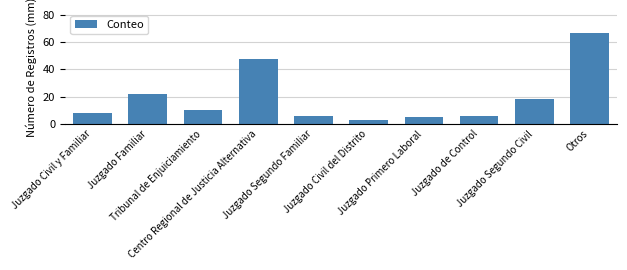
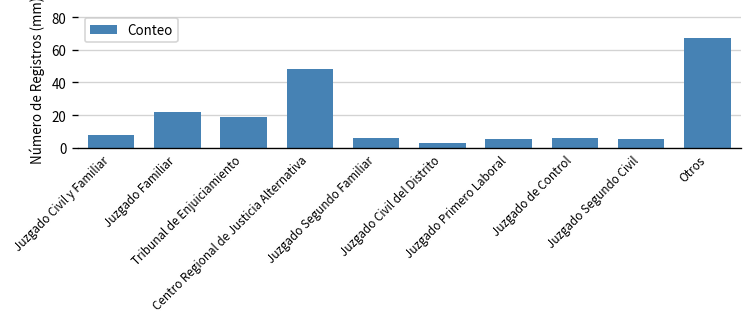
Tribunal de Enjuiciamiento: 10 -> 19
Juzgado Segundo Civil: 18 -> 5
